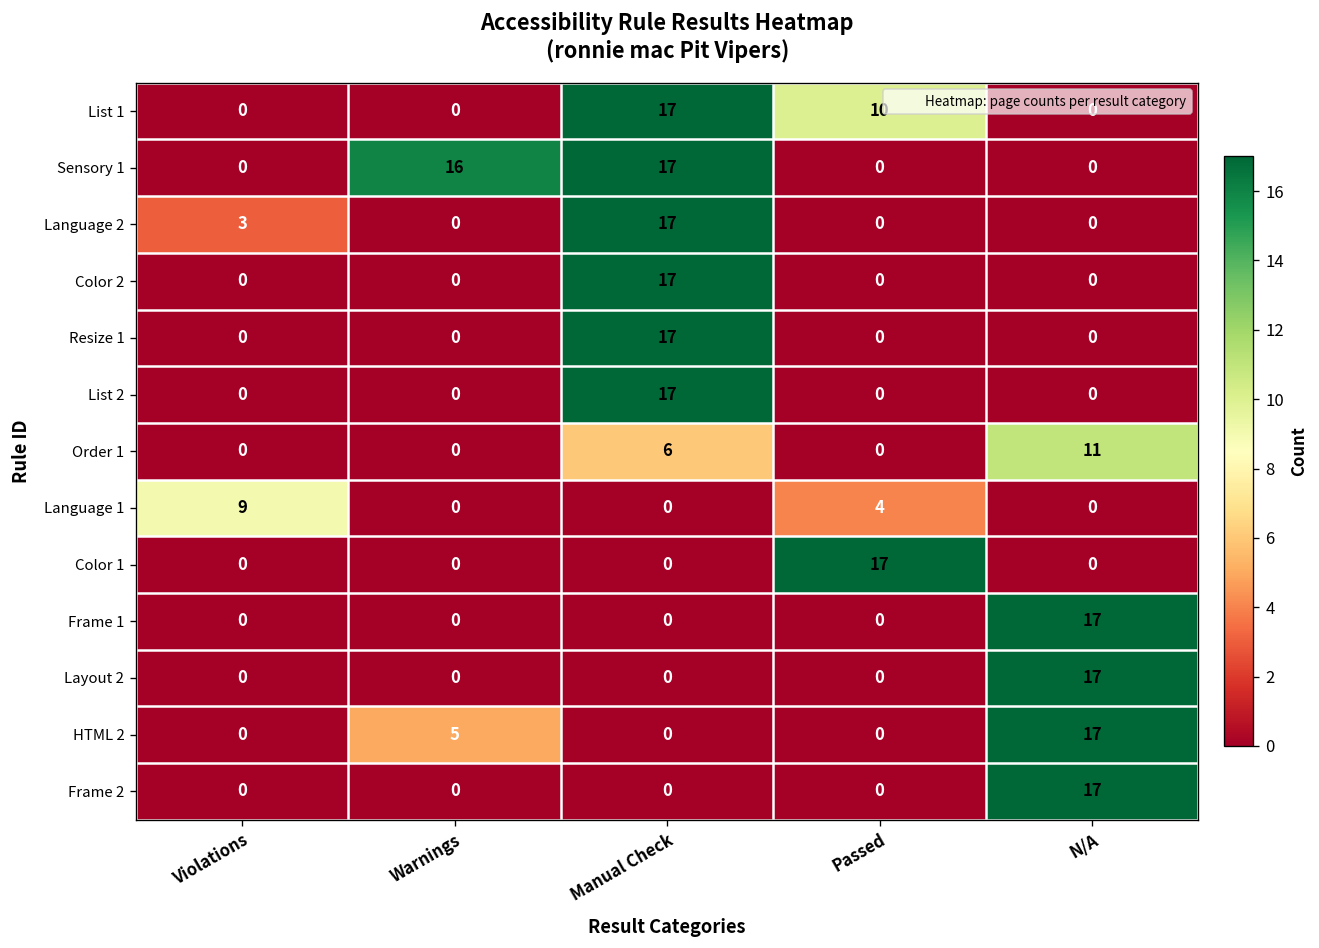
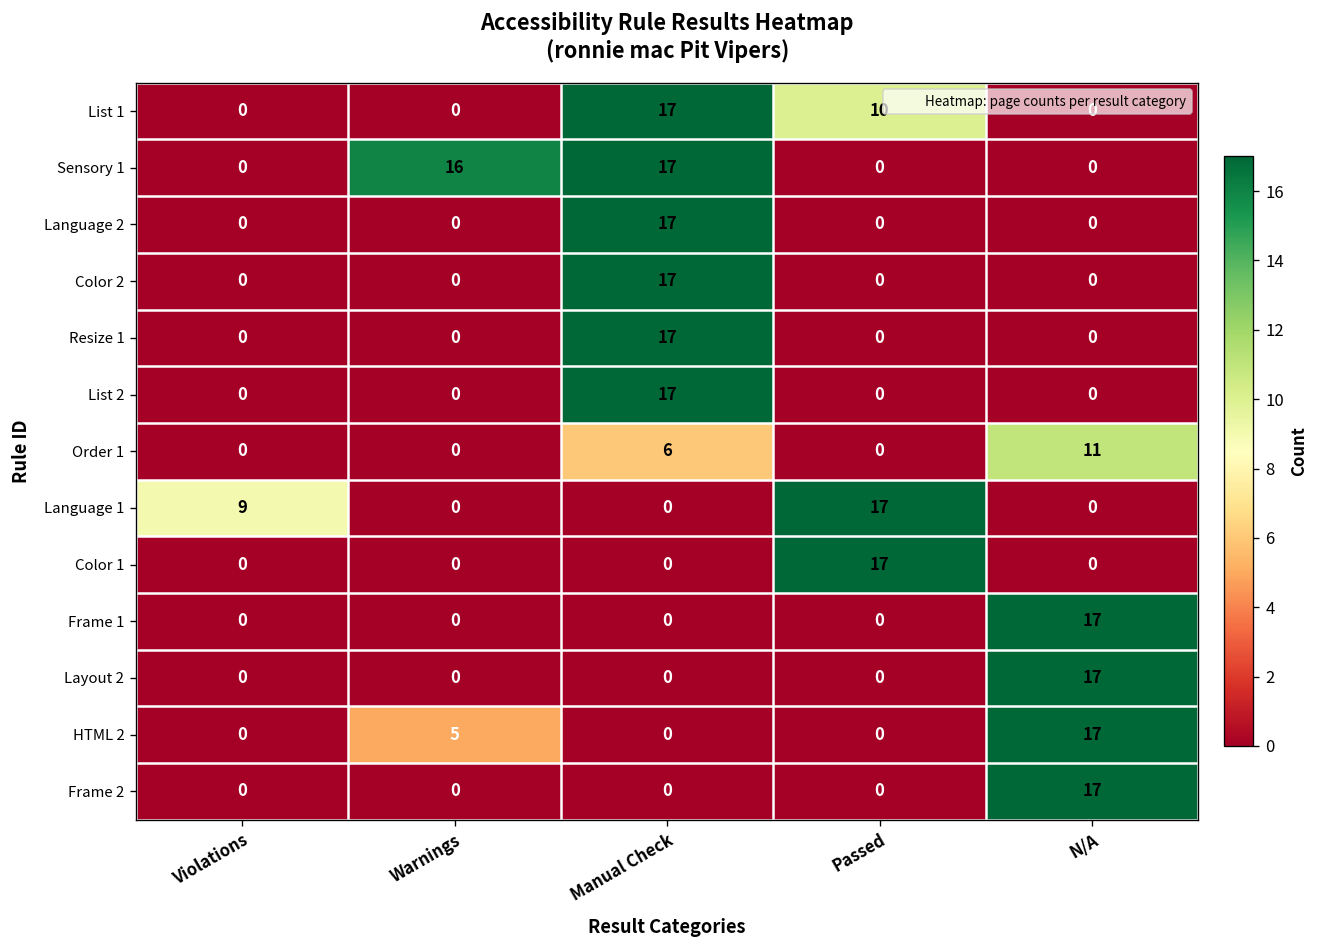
Language 2, Violations: 3 -> 0
Language 1, Passed: 4 -> 17
